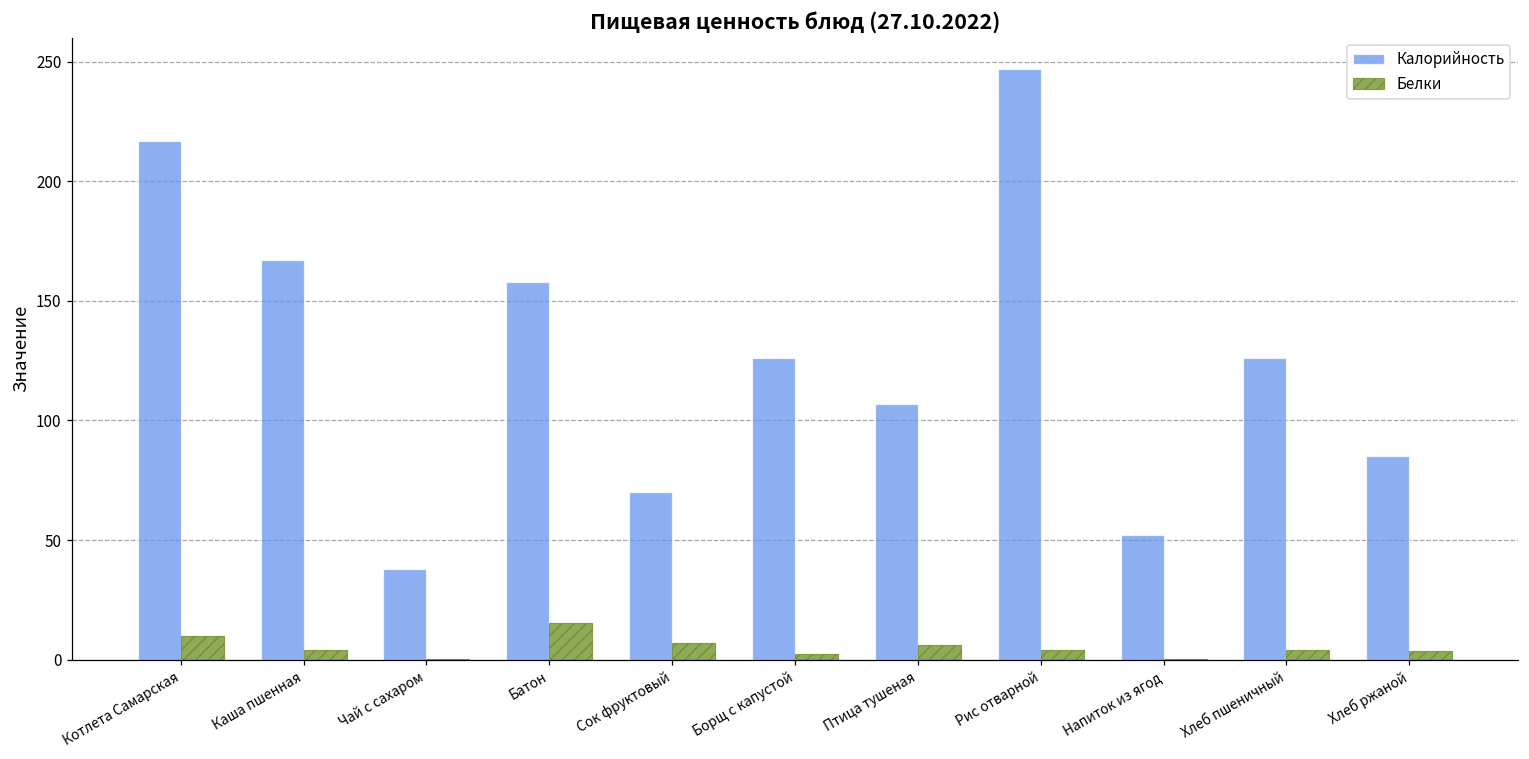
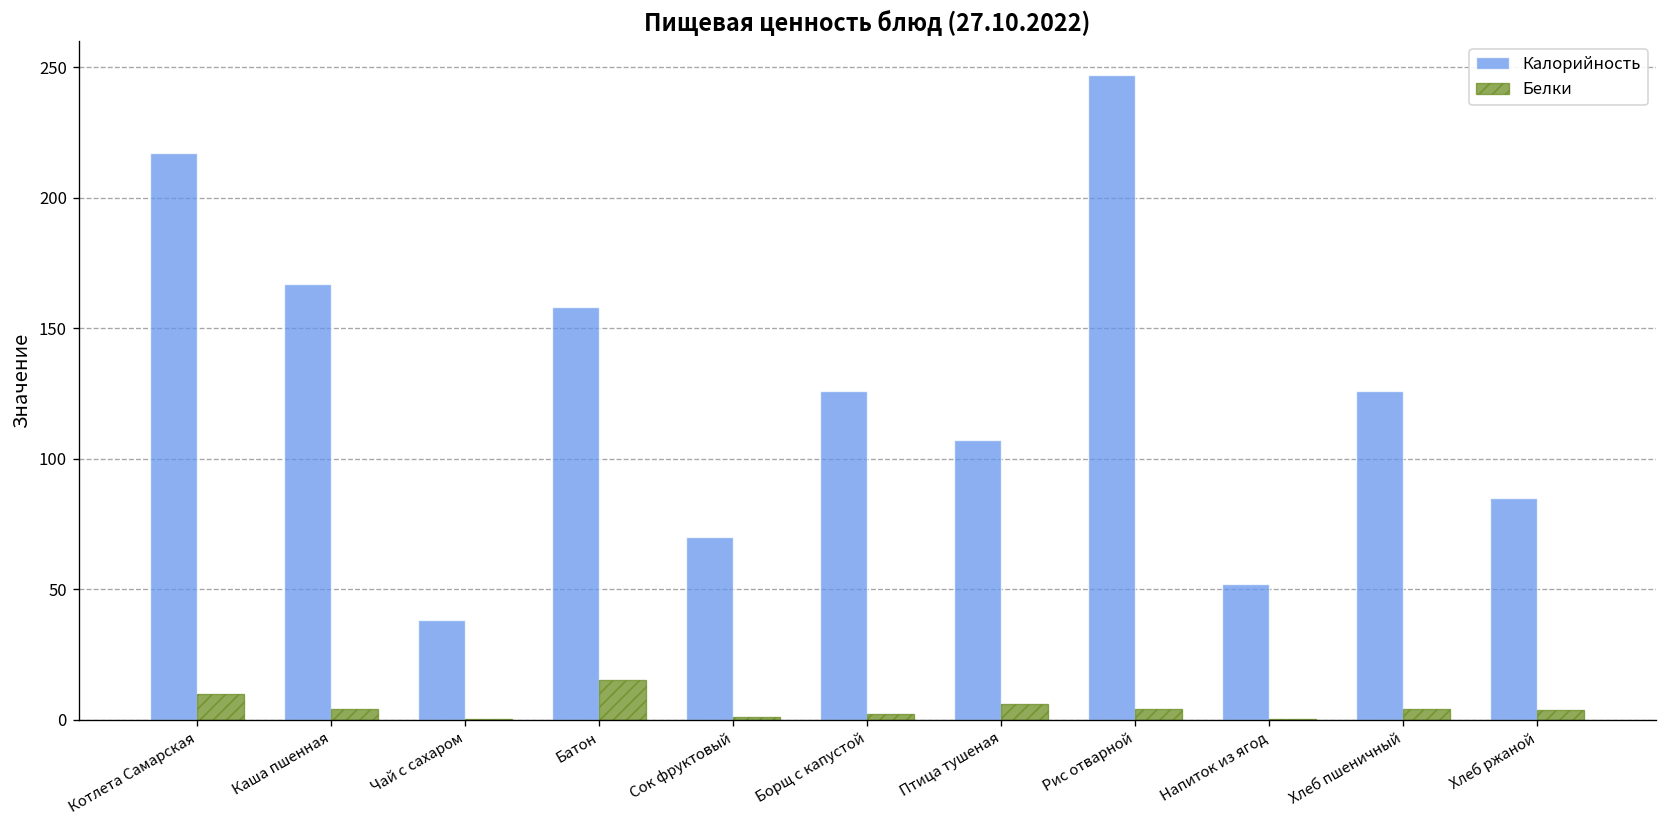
Белки, Сок фруктовый: 7 -> 1
